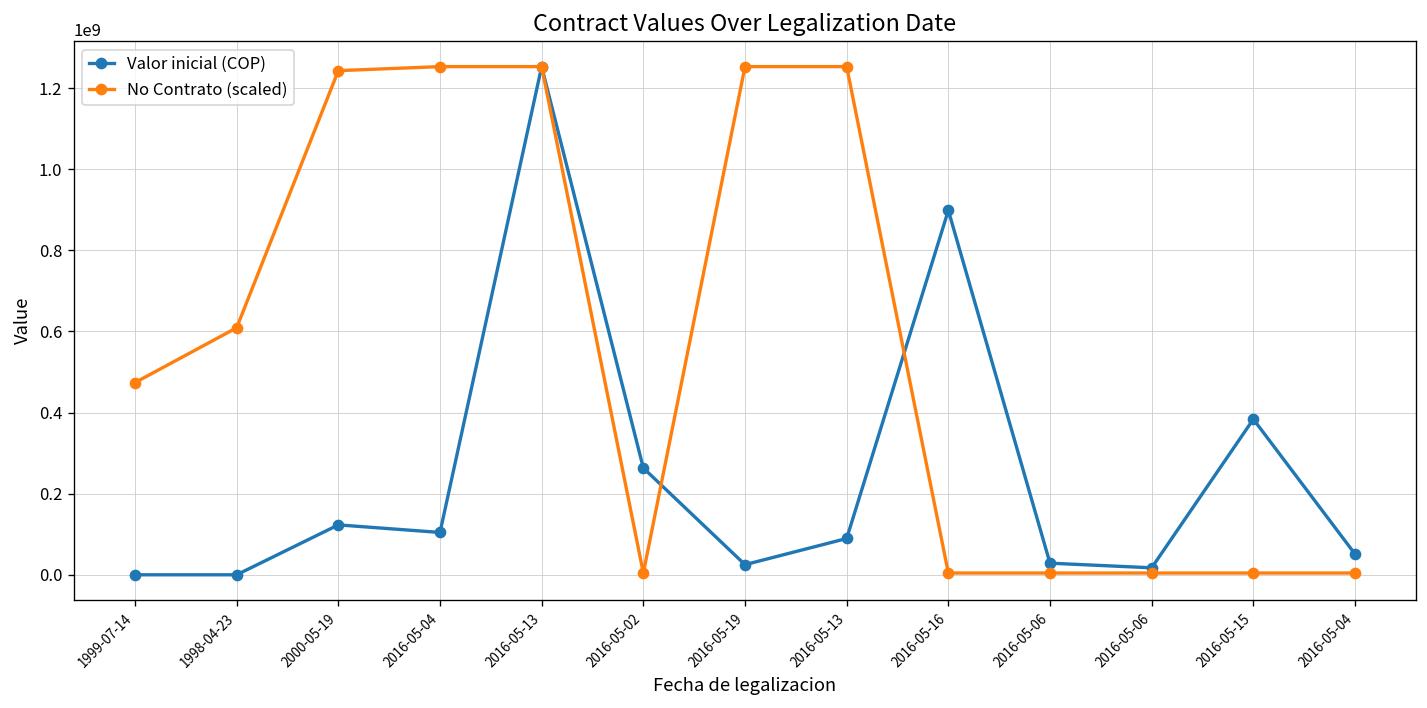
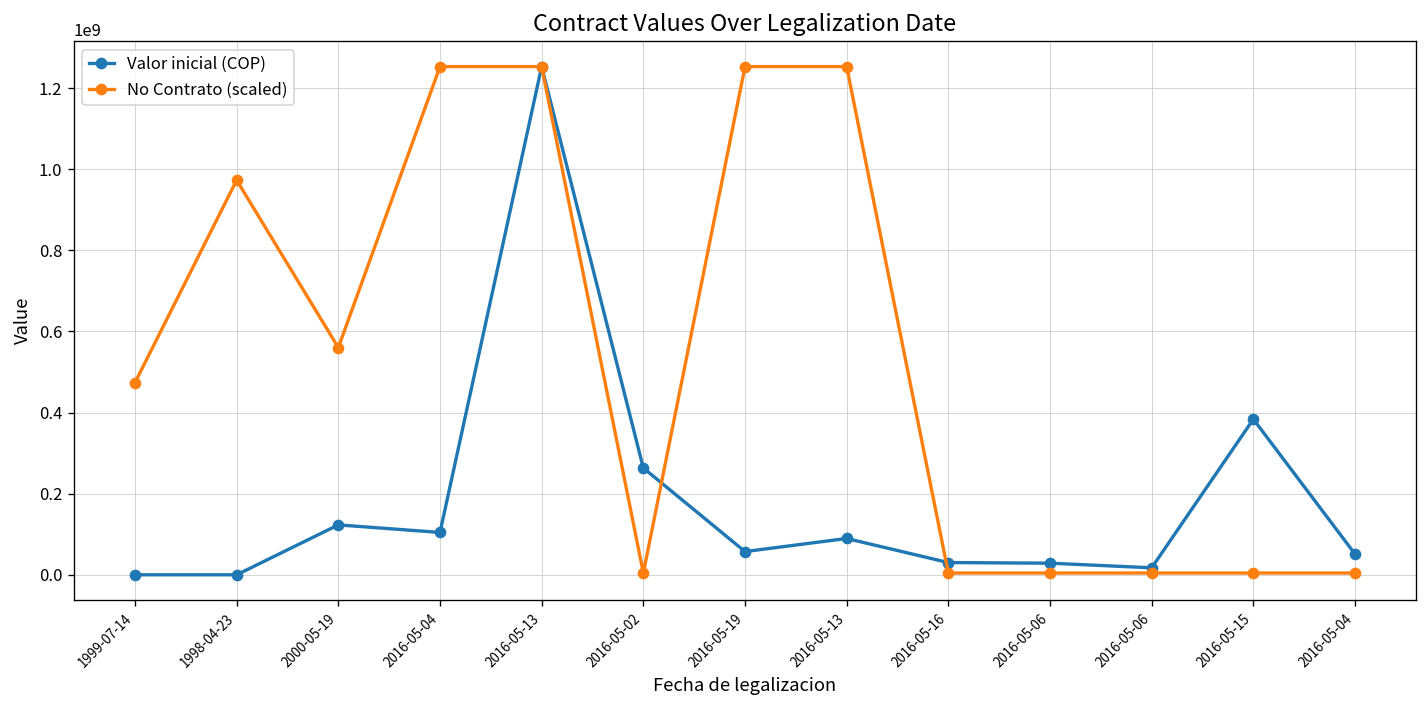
No Contrato (scaled), 1998-04-23: 610000000 -> 970000000
No Contrato (scaled), 2000-05-19: 1240000000 -> 560000000
Valor inicial (COP), 2016-05-19: 30000000 -> 60000000
Valor inicial (COP), 2016-05-16: 900000000 -> 30000000
